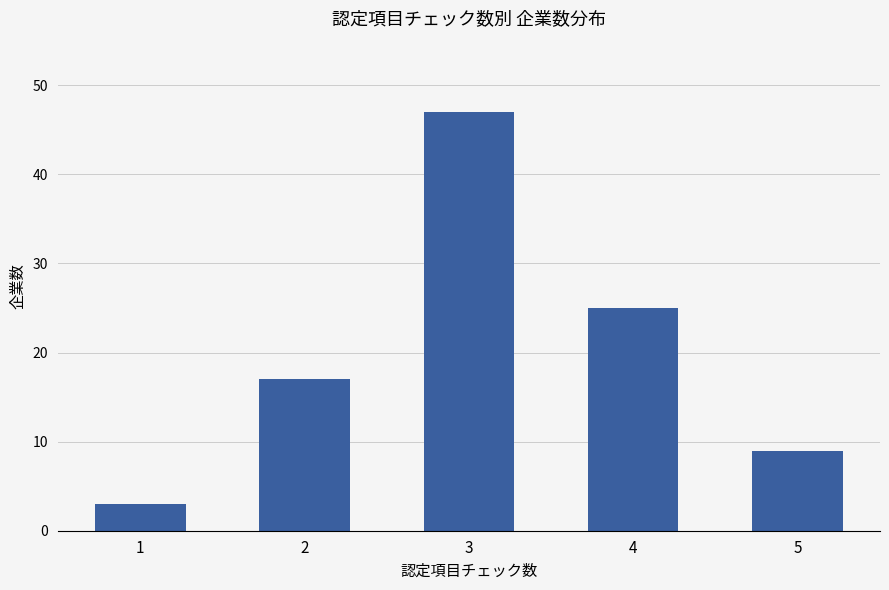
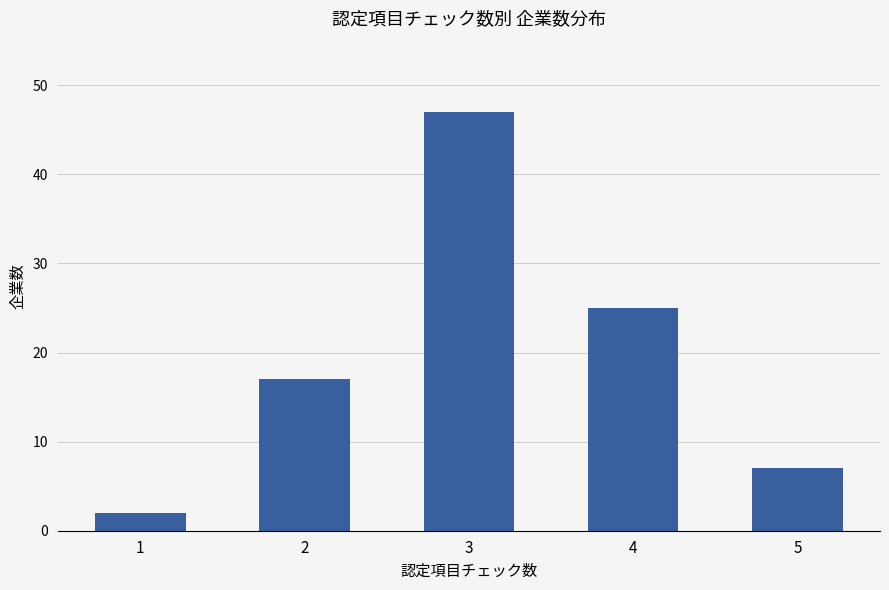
1: 3 -> 2
5: 9 -> 7
